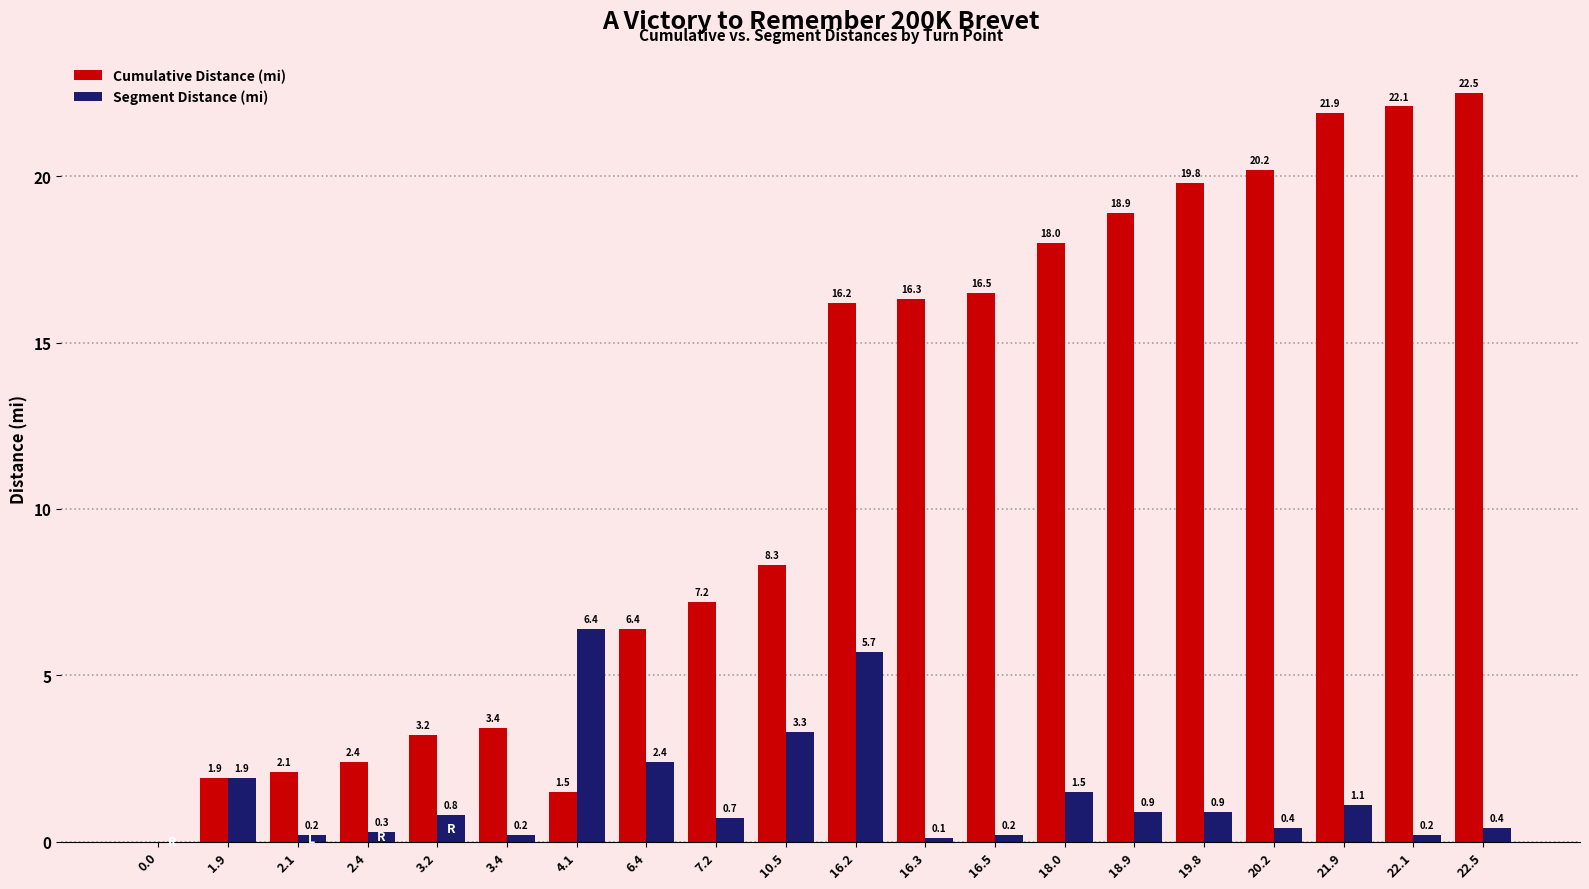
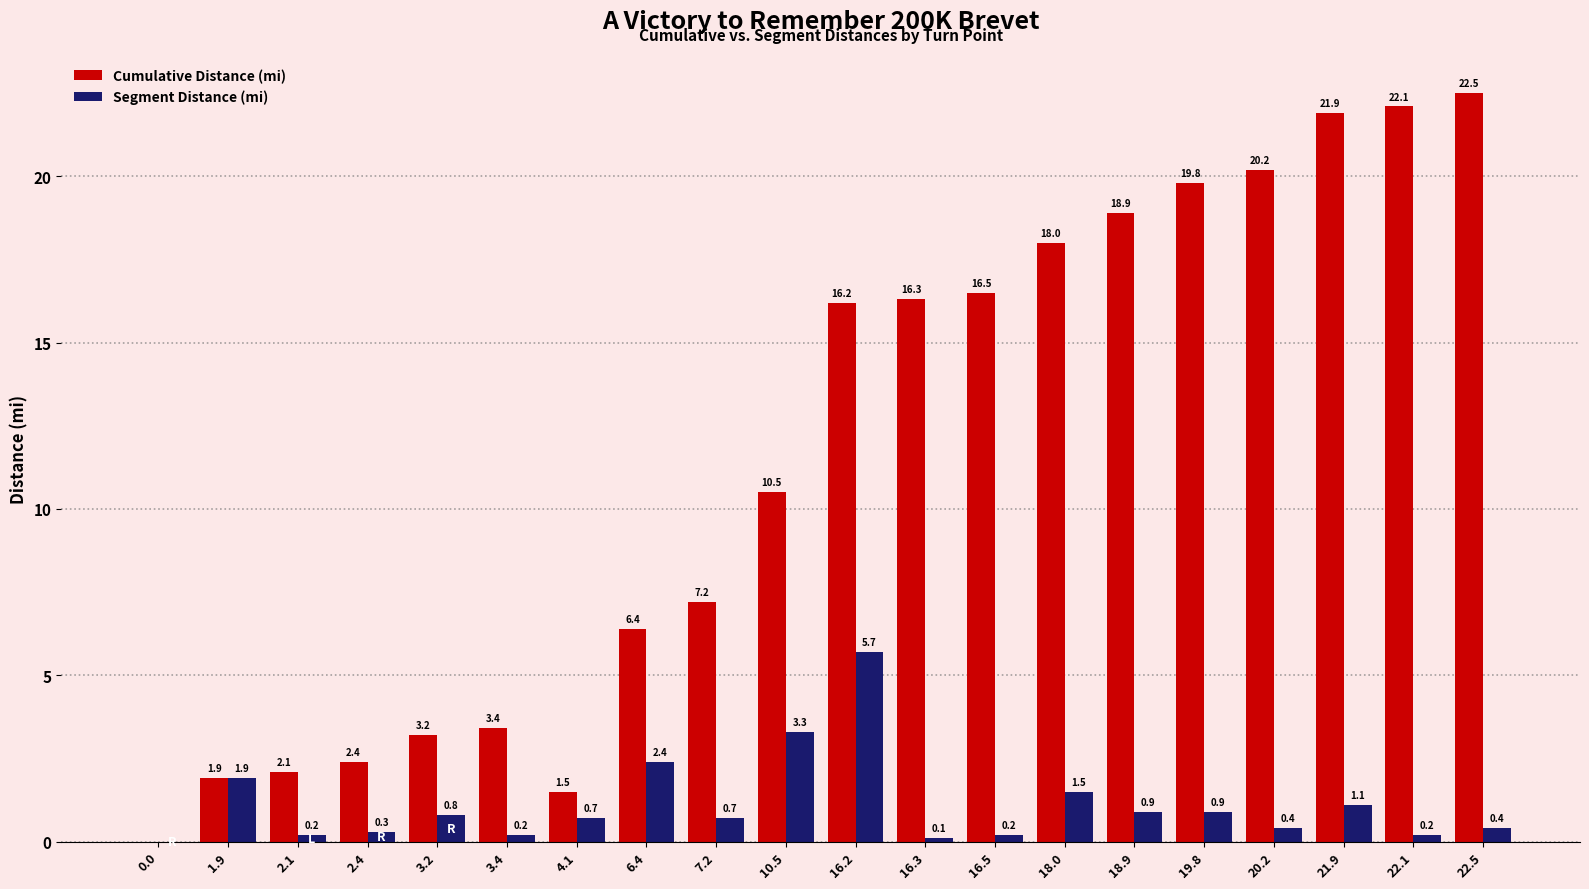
Segment Distance (mi), 4.1: 6.4 -> 0.7
Cumulative Distance (mi), 10.5: 8.3 -> 10.5
